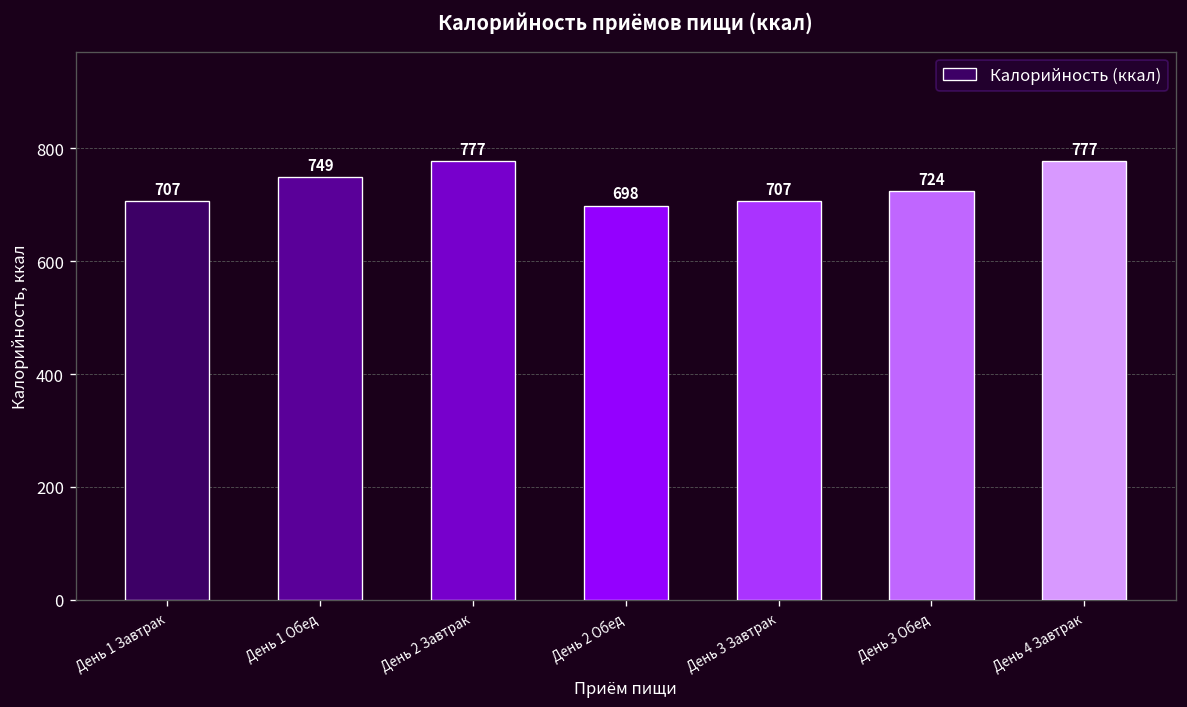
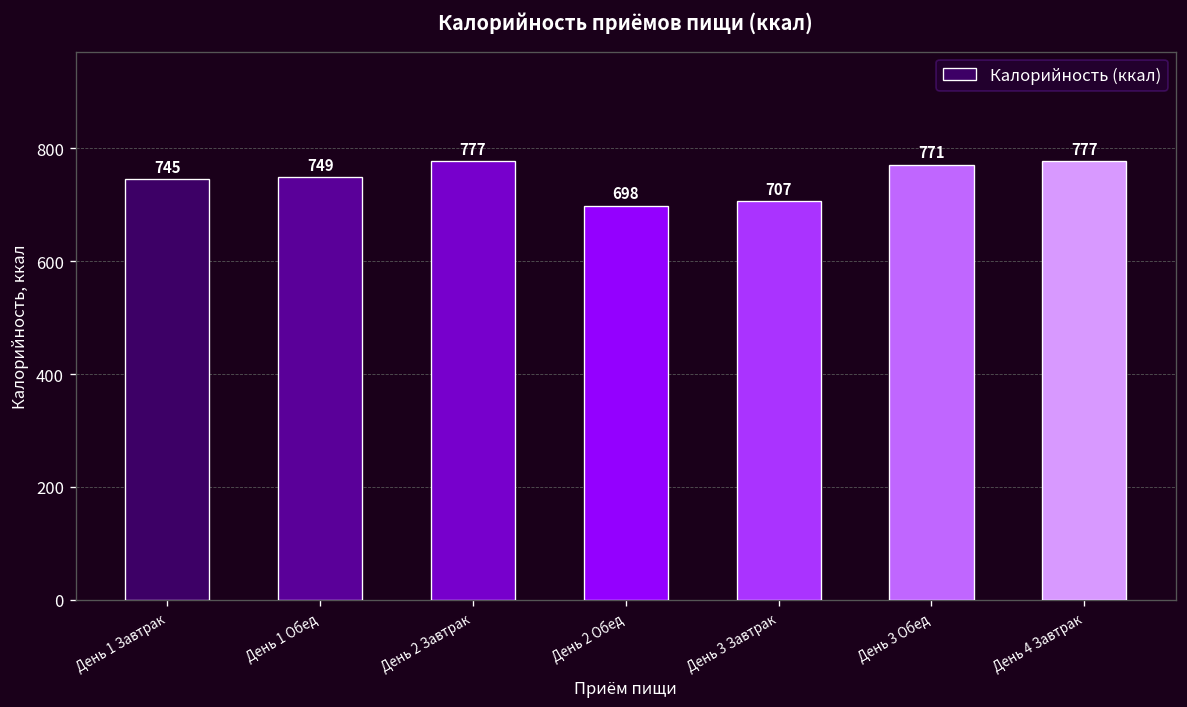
День 1 Завтрак: 707 -> 745
День 3 Обед: 724 -> 771
